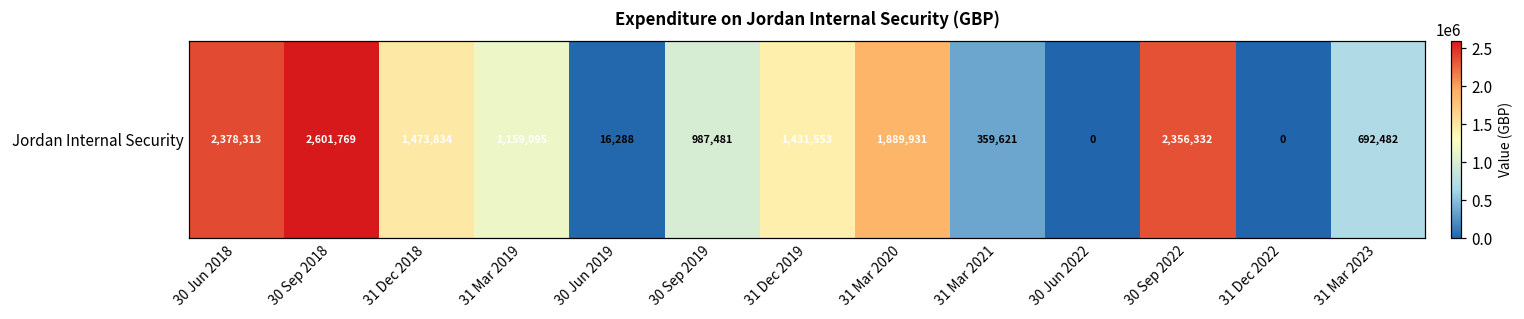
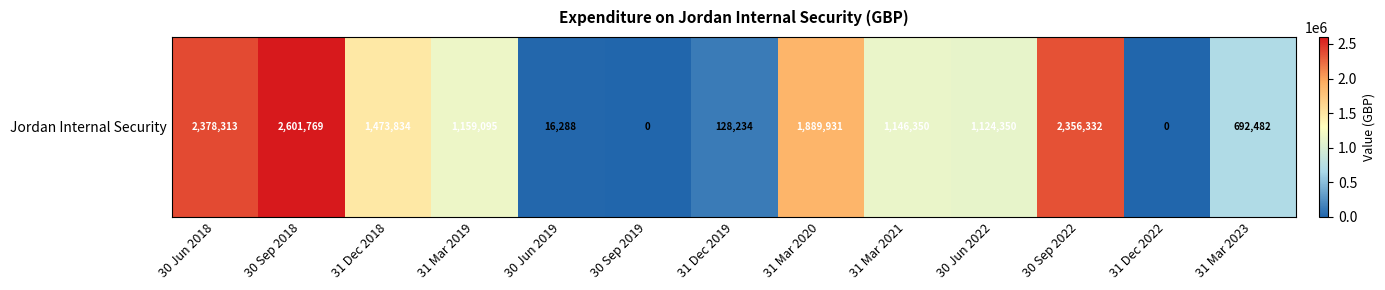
Jordan Internal Security, 30 Sep 2019: 987,481 -> 0
Jordan Internal Security, 31 Dec 2019: 1,431,553 -> 128,234
Jordan Internal Security, 31 Mar 2021: 359,621 -> 1,146,350
Jordan Internal Security, 30 Jun 2022: 0 -> 1,124,350
